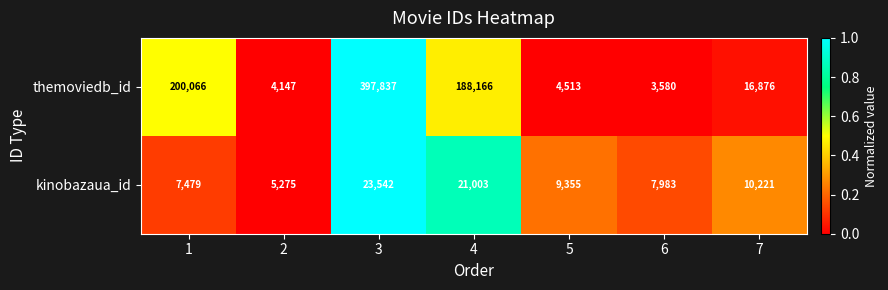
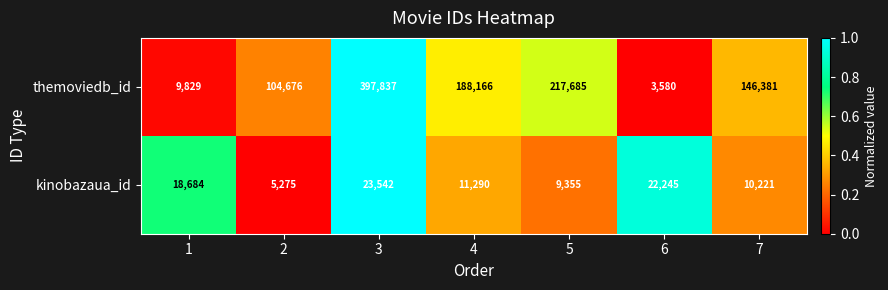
themoviedb_id, 1: 200,066 -> 9,829
themoviedb_id, 2: 4,147 -> 104,676
themoviedb_id, 5: 4,513 -> 217,685
themoviedb_id, 7: 16,876 -> 146,381
kinobazaua_id, 1: 7,479 -> 18,684
kinobazaua_id, 4: 21,003 -> 11,290
kinobazaua_id, 6: 7,983 -> 22,245
